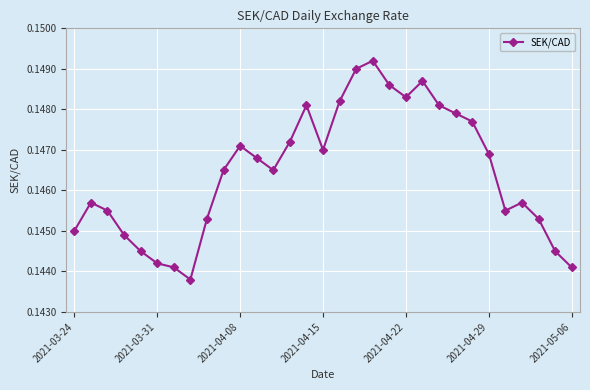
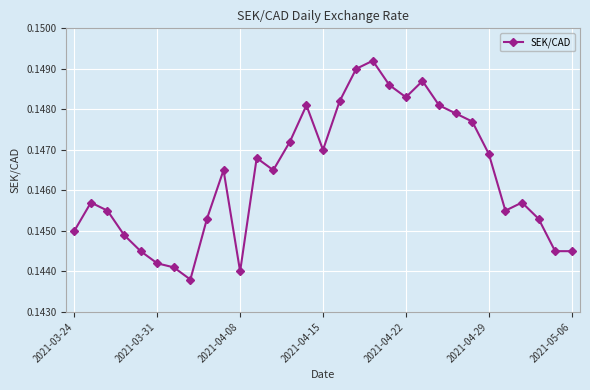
2021-04-08: 0.1471 -> 0.1440
2021-05-06: 0.1441 -> 0.1445
